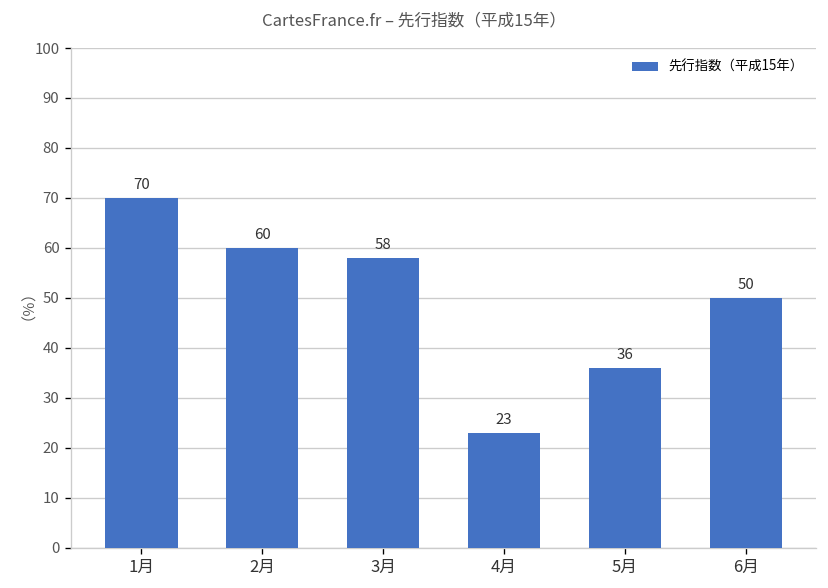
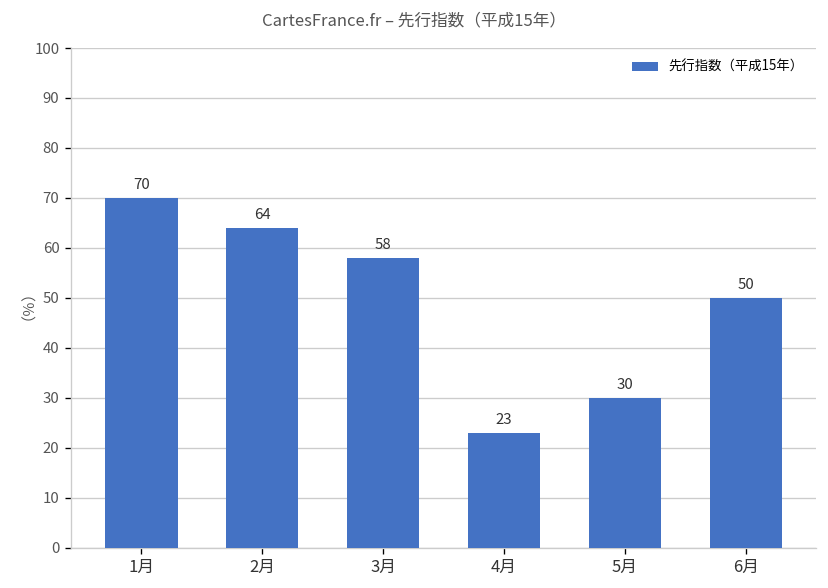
2月: 60 -> 64
5月: 36 -> 30
